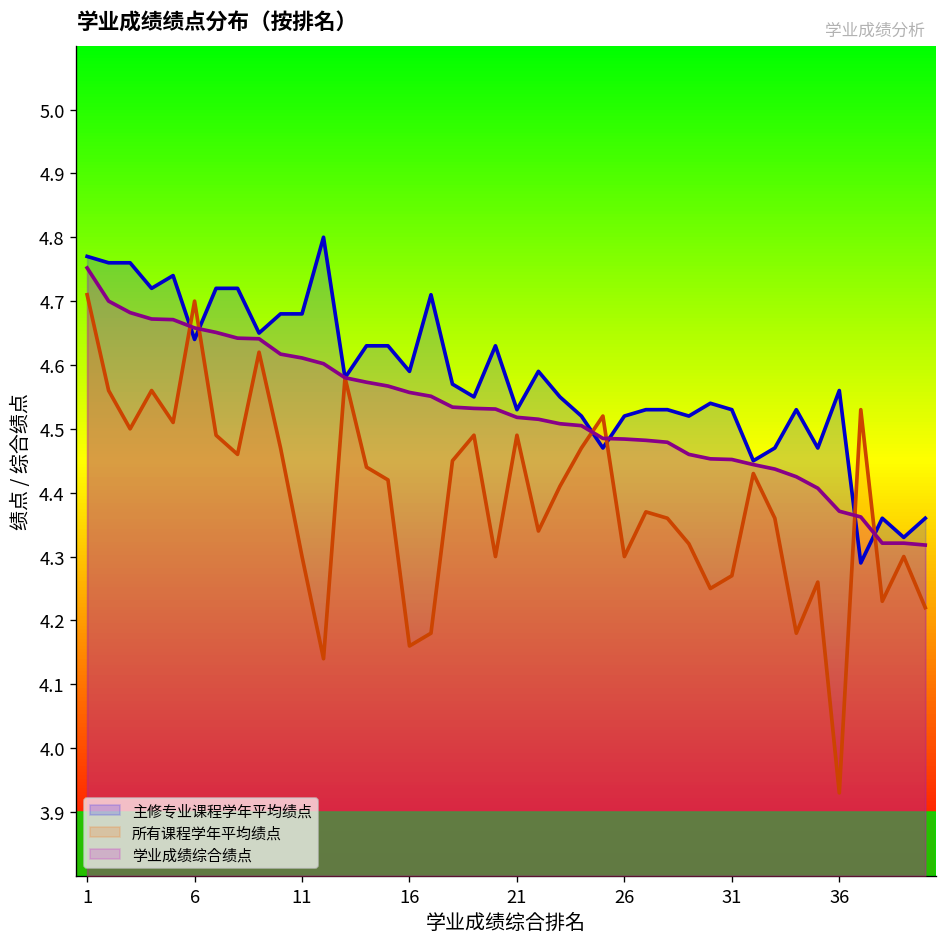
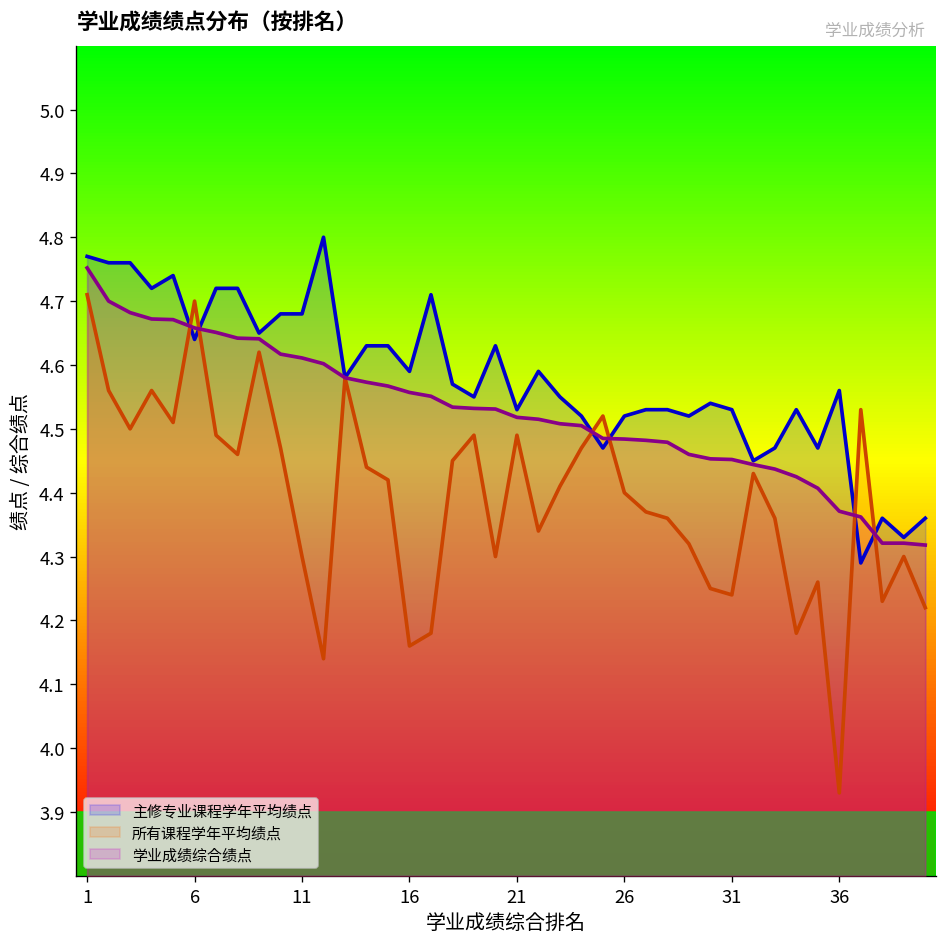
所有课程学年平均绩点, 26: 4.3 -> 4.4
所有课程学年平均绩点, 31: 4.27 -> 4.24
